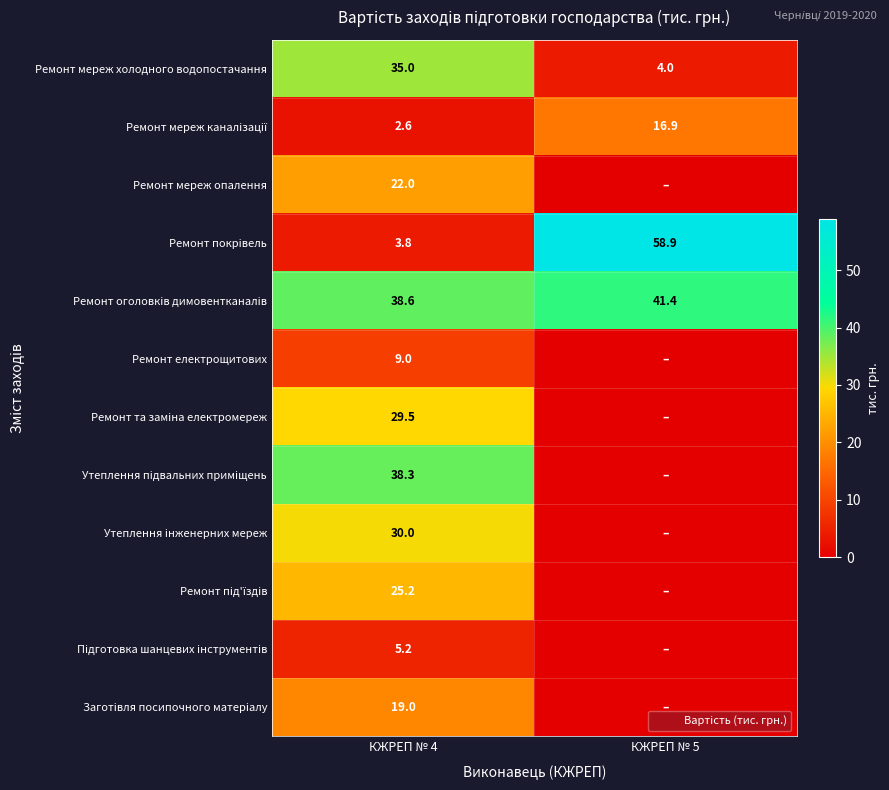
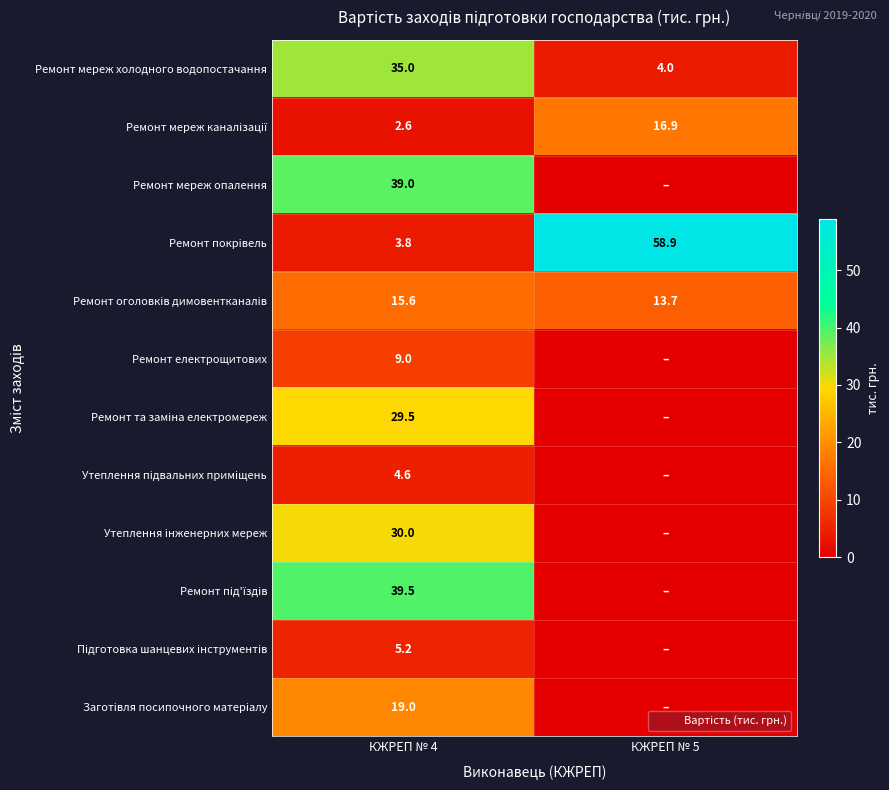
Ремонт мереж опалення, КЖРЕП № 4: 22.0 -> 39.0
Ремонт оголовків димовентканалів, КЖРЕП № 4: 38.6 -> 15.6
Ремонт оголовків димовентканалів, КЖРЕП № 5: 41.4 -> 13.7
Утеплення підвальних приміщень, КЖРЕП № 4: 38.3 -> 4.6
Ремонт під'їздів, КЖРЕП № 4: 25.2 -> 39.5
